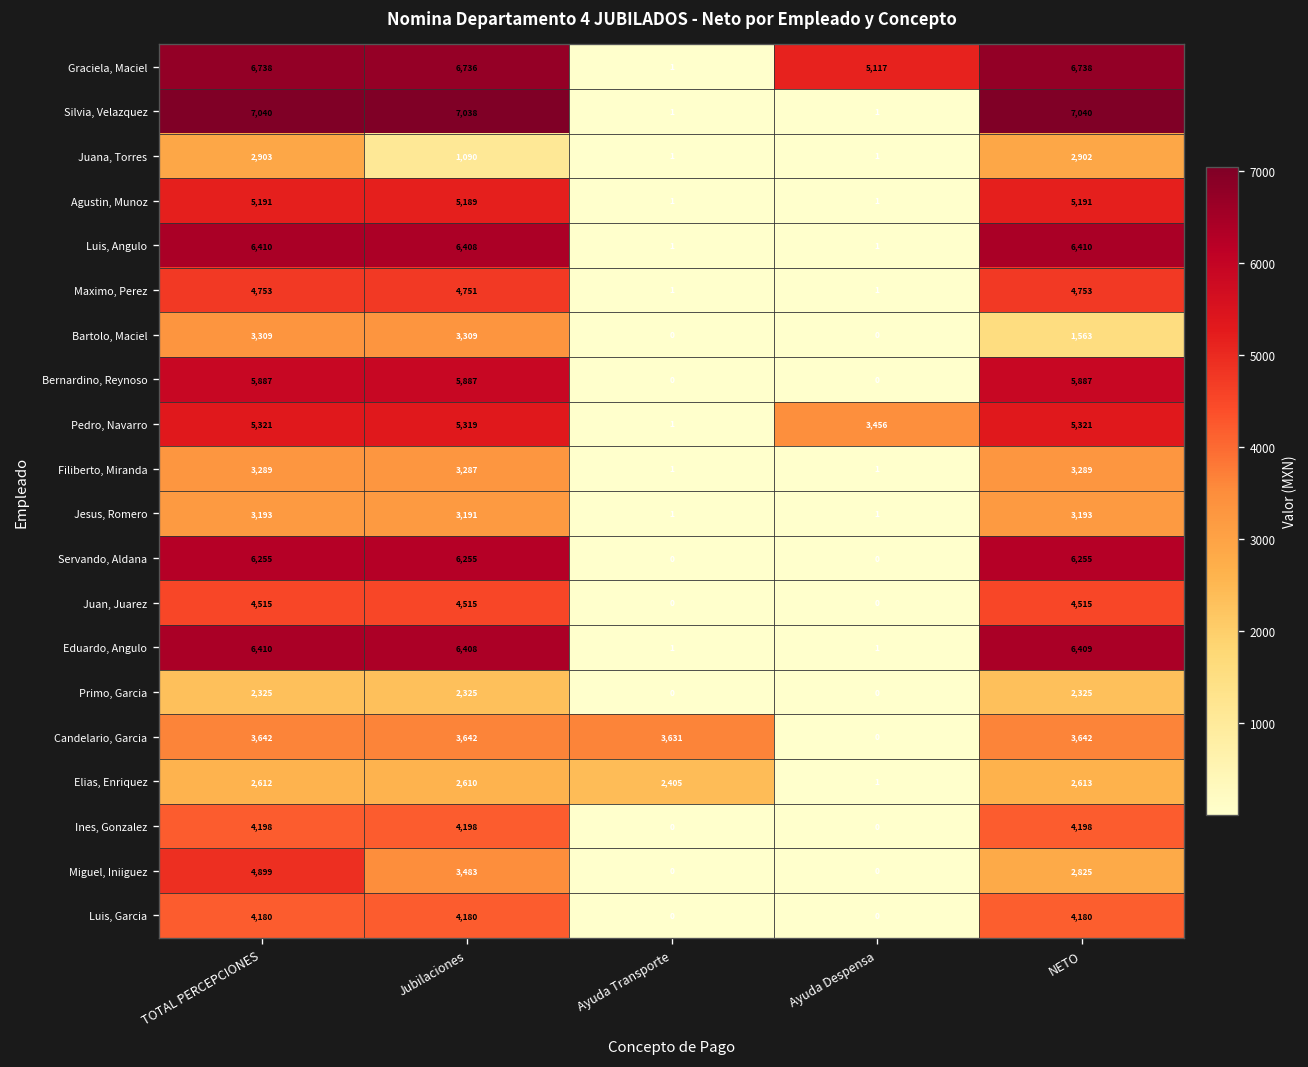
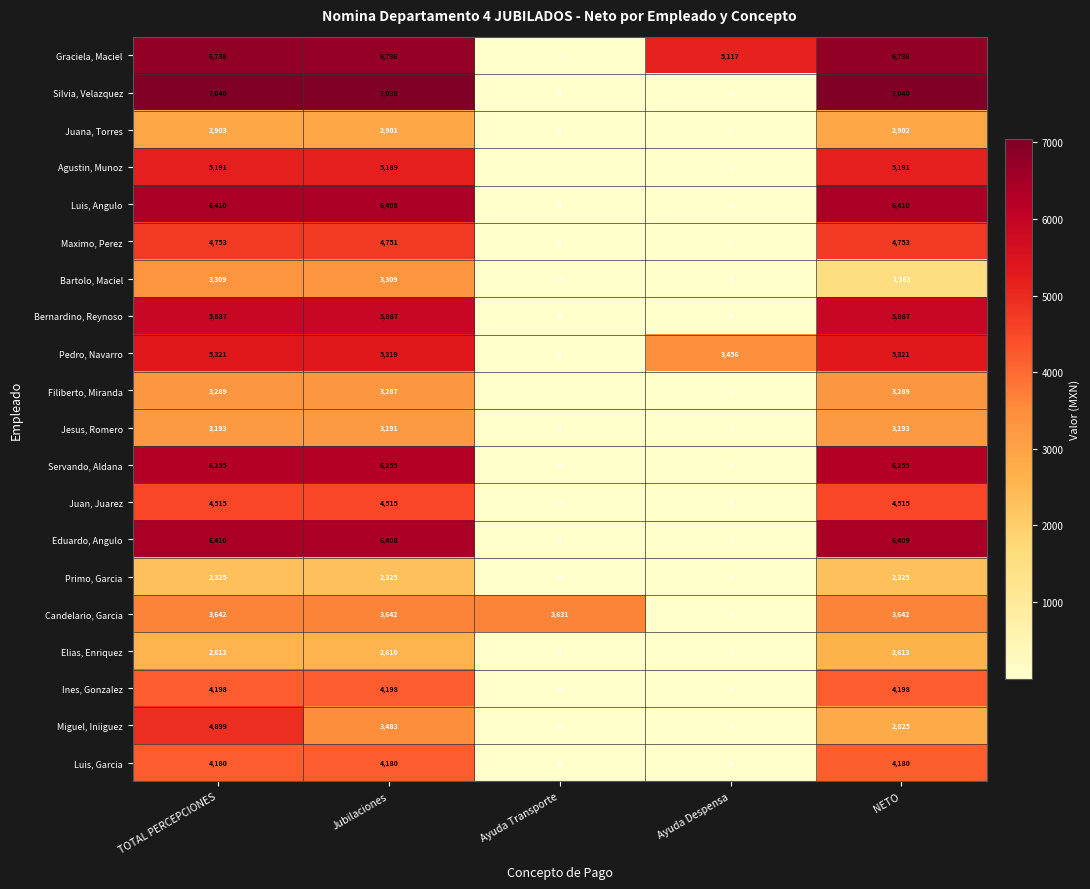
Juana, Torres, Jubilaciones: 1,090 -> 2,901
Elias, Enriquez, Ayuda Transporte: 2,405 -> 1
